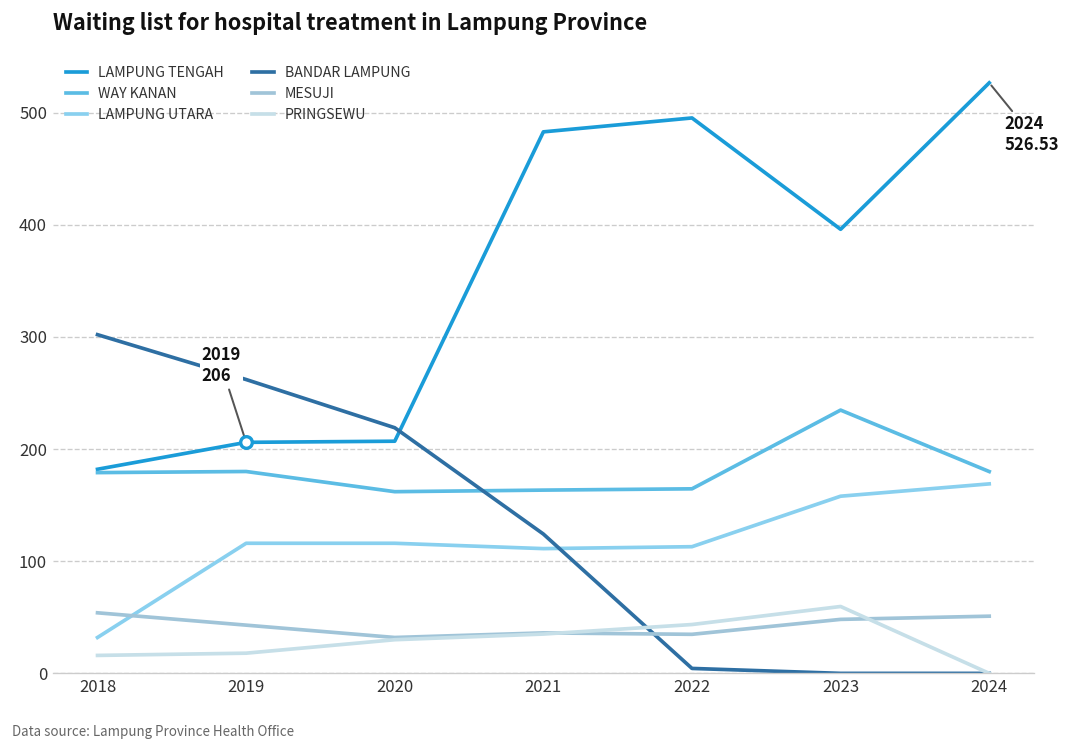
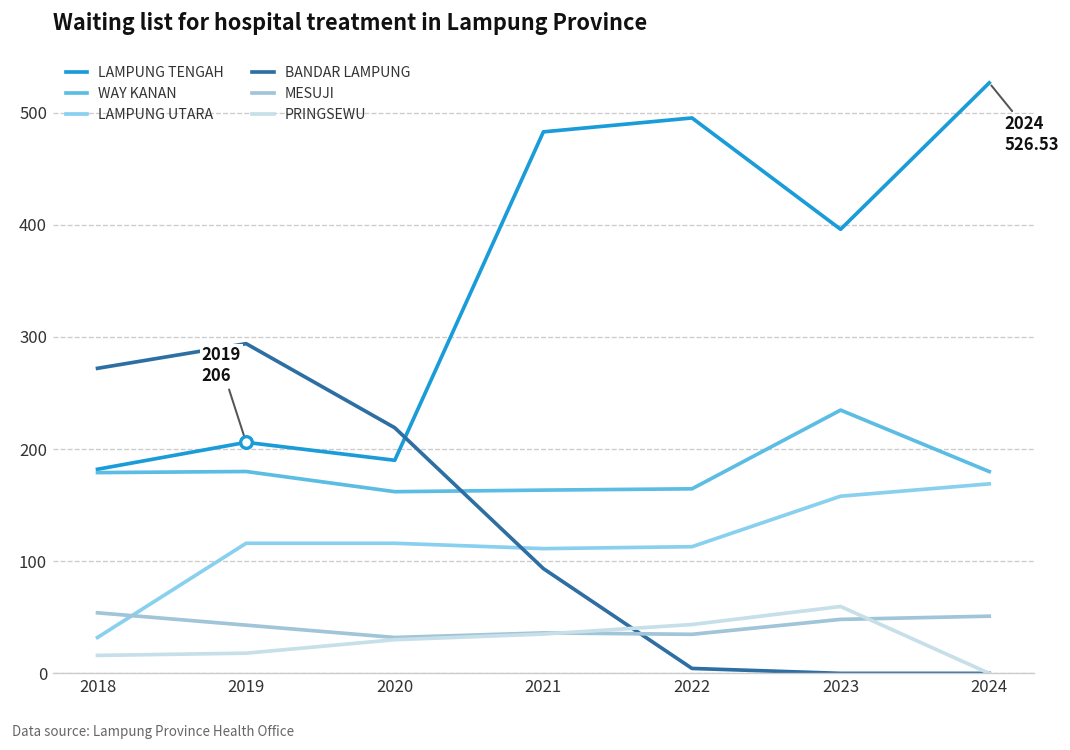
BANDAR LAMPUNG, 2018: 300 -> 270
BANDAR LAMPUNG, 2019: 260 -> 290
LAMPUNG TENGAH, 2020: 210 -> 190
BANDAR LAMPUNG, 2021: 120 -> 90
